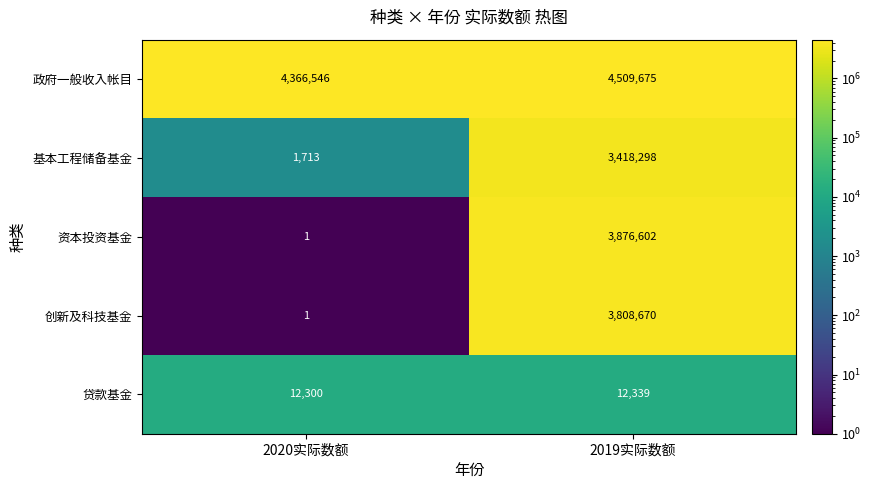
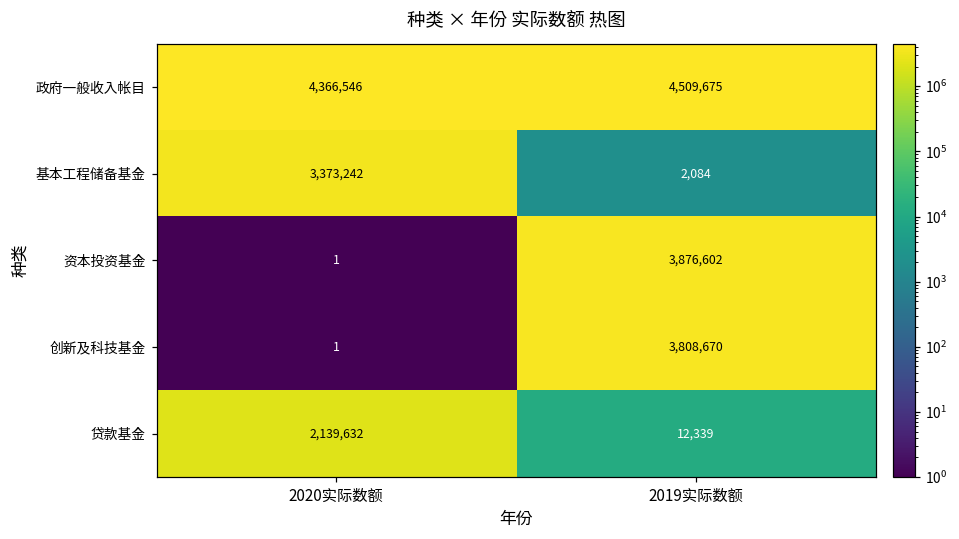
基本工程储备基金, 2020实际数额: 1,713 -> 3,373,242
基本工程储备基金, 2019实际数额: 3,418,298 -> 2,084
贷款基金, 2020实际数额: 12,300 -> 2,139,632
